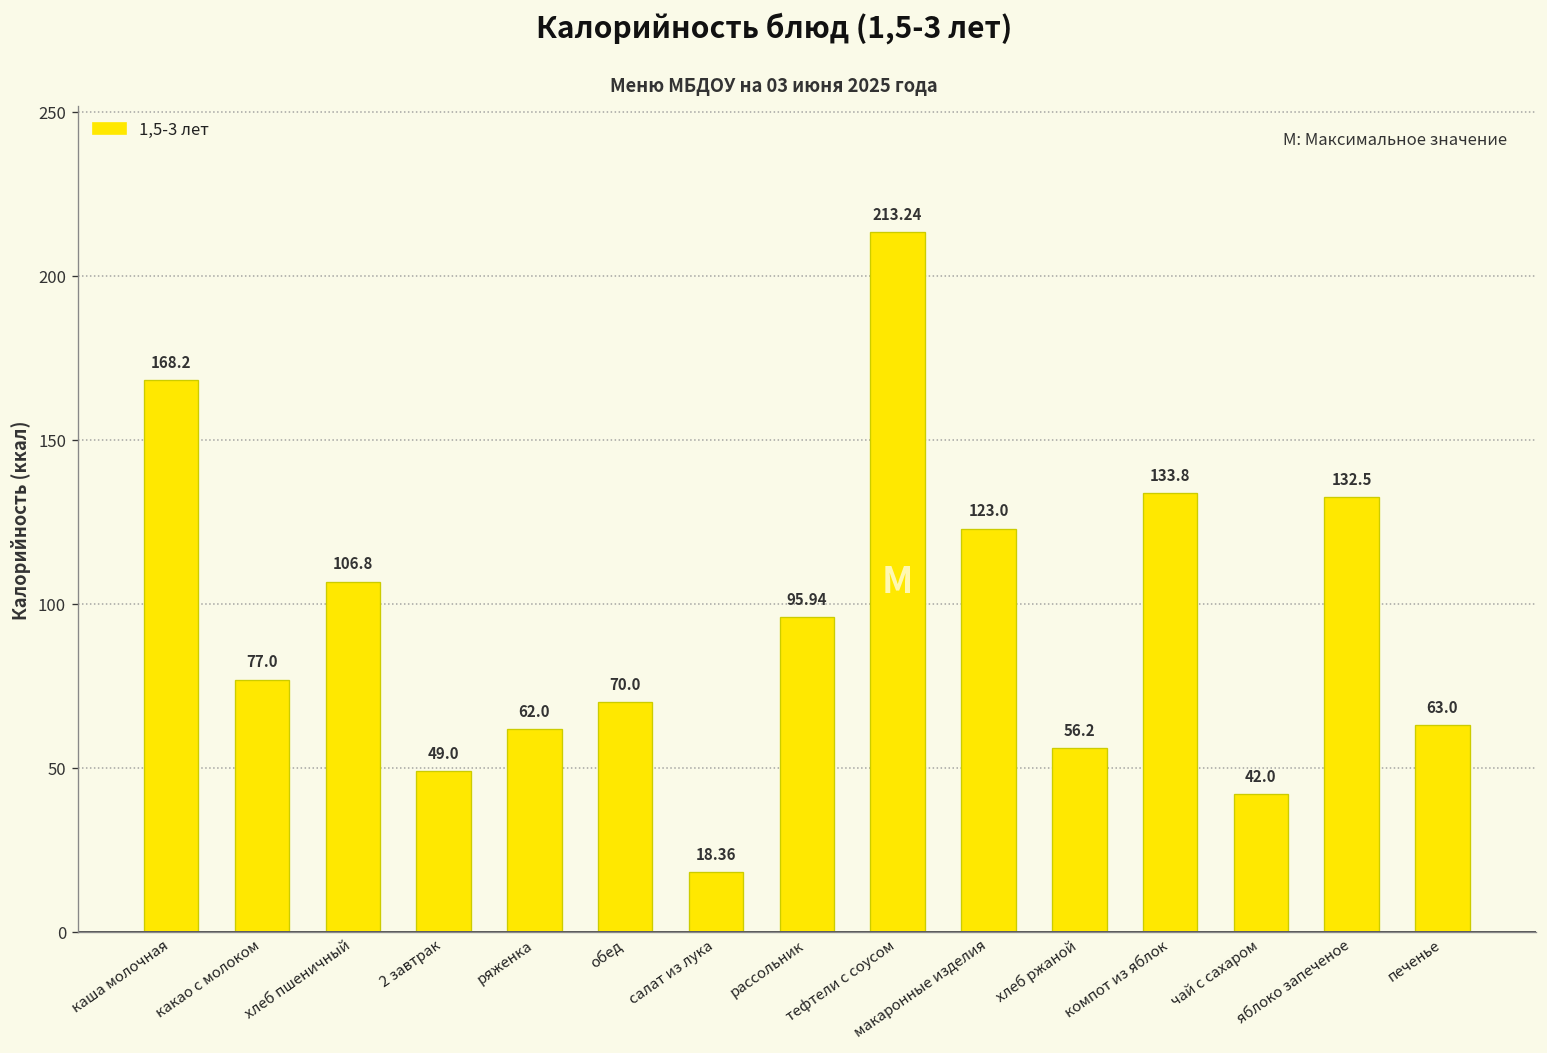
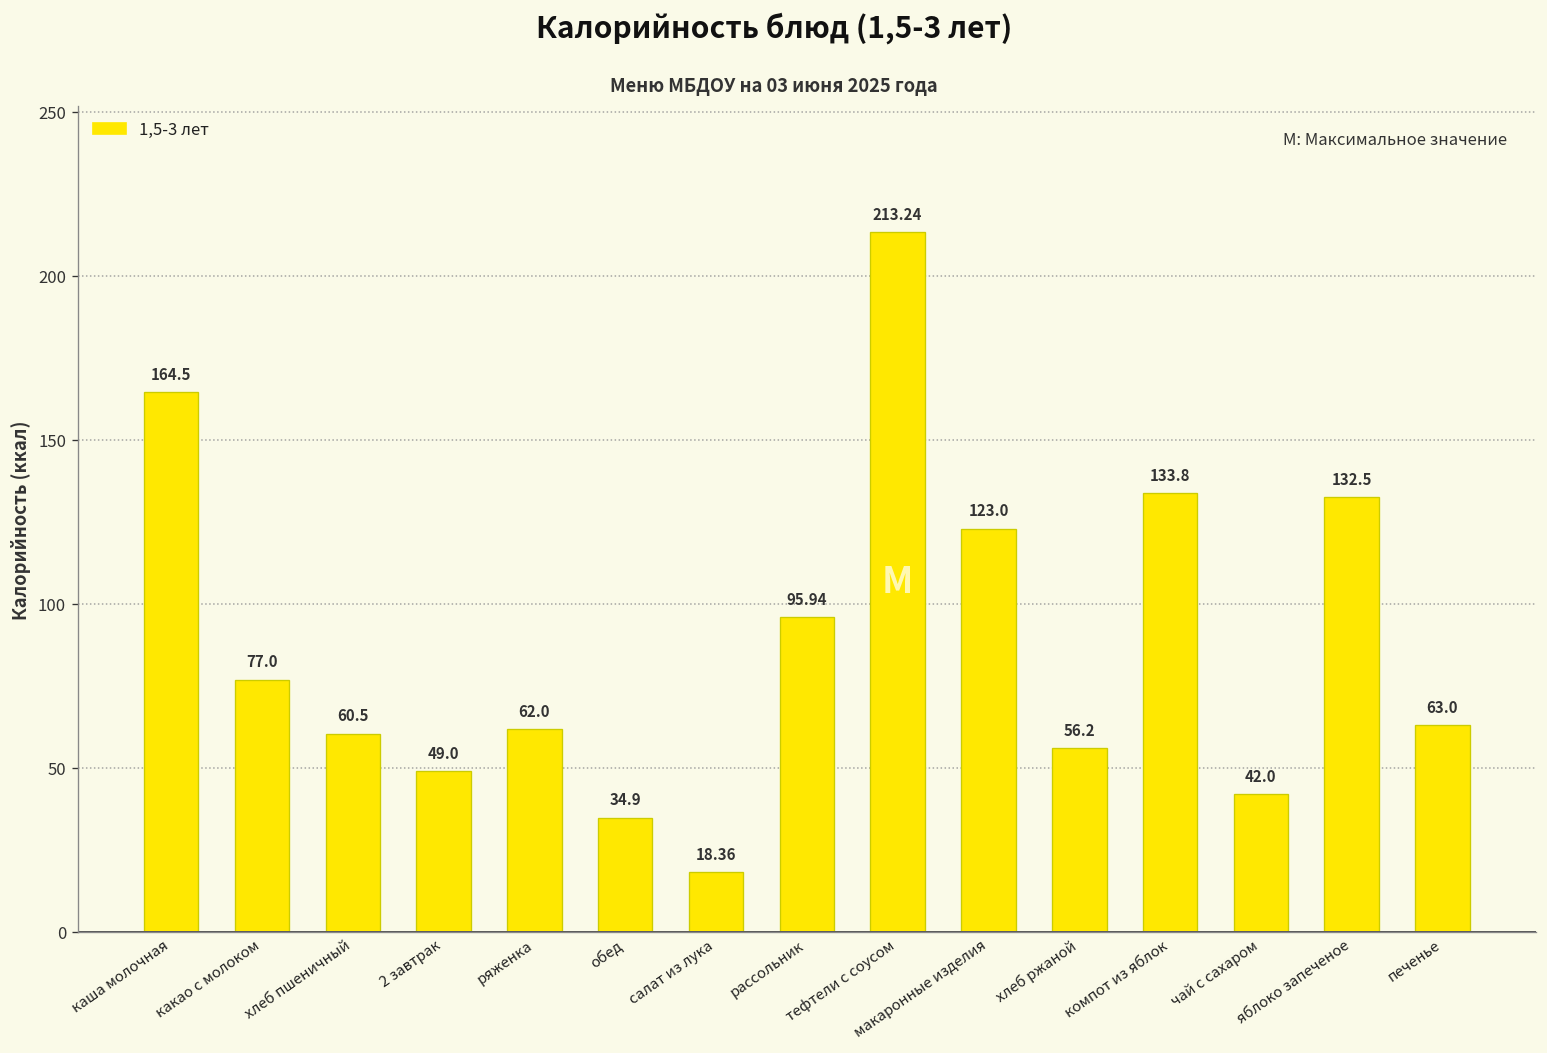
каша молочная: 168.2 -> 164.5
хлеб пшеничный: 106.8 -> 60.5
обед: 70.0 -> 34.9
